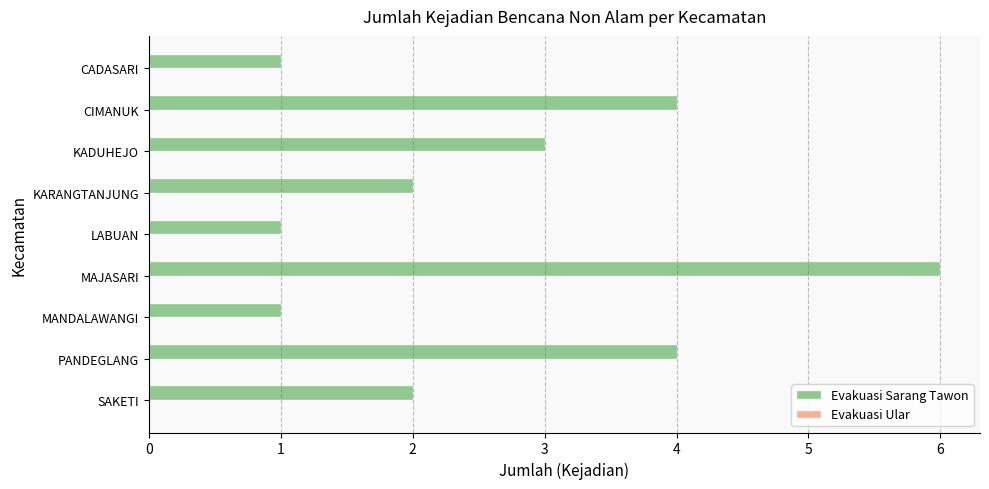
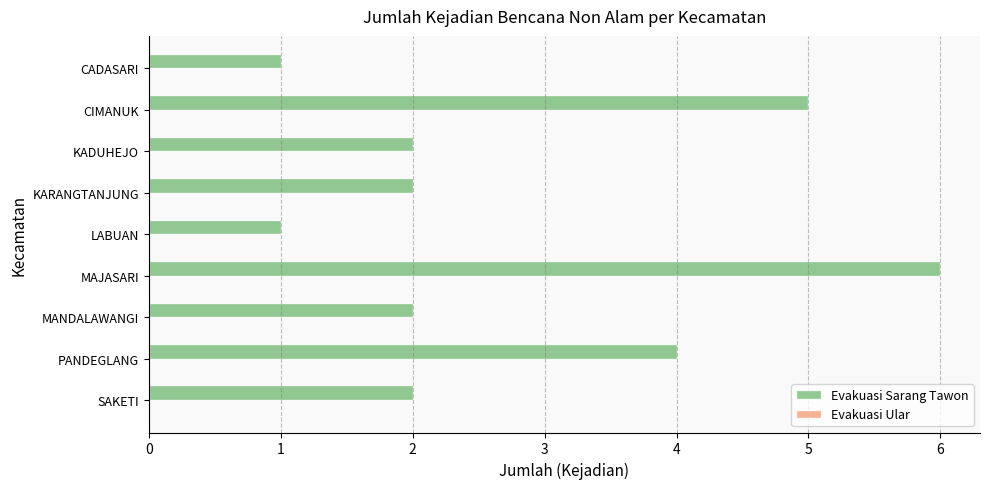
Evakuasi Sarang Tawon, CIMANUK: 4 -> 5
Evakuasi Sarang Tawon, KADUHEJO: 3 -> 2
Evakuasi Sarang Tawon, MANDALAWANGI: 1 -> 2
